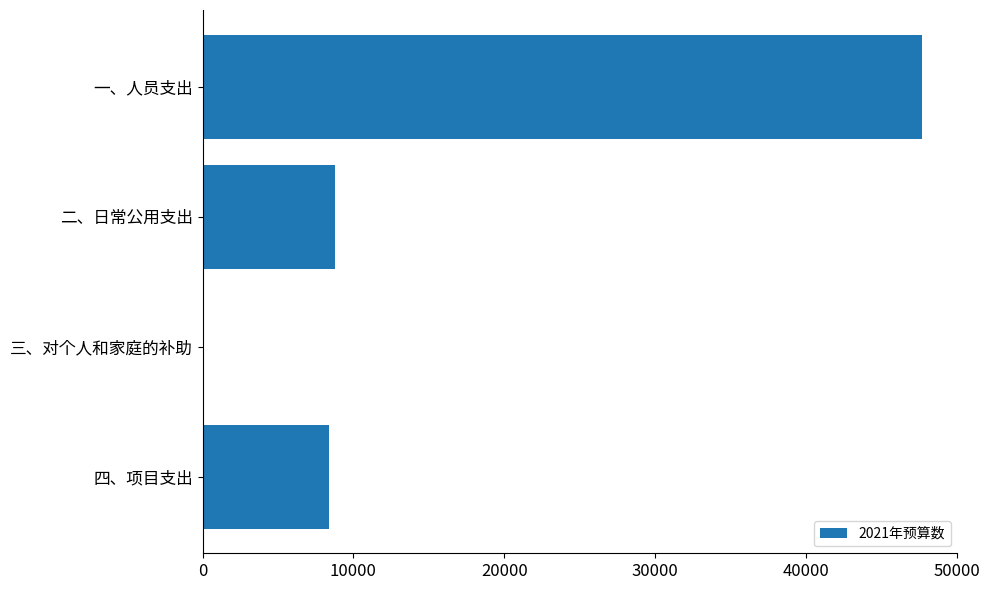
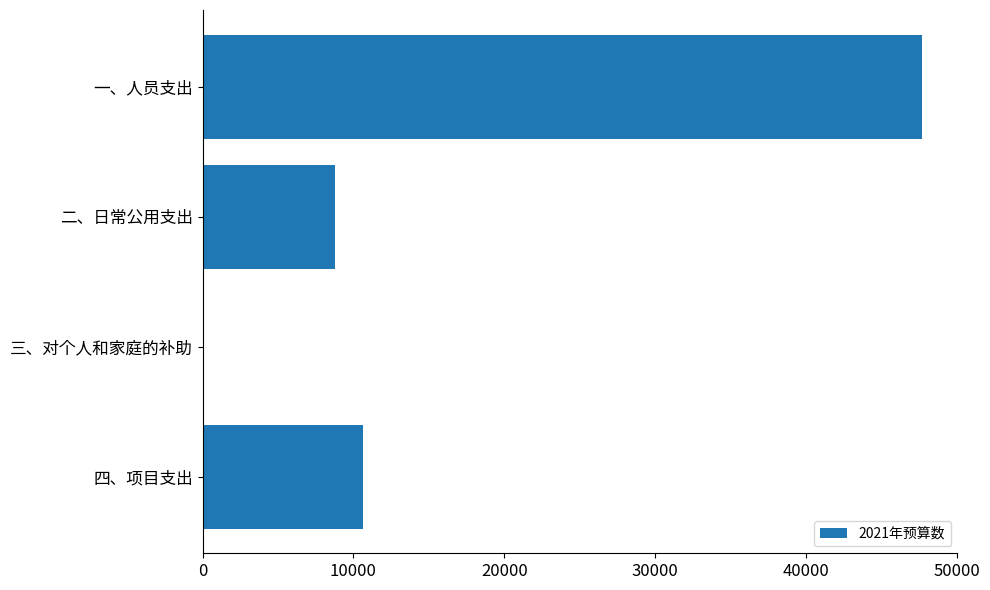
四、项目支出: 8400 -> 10600
